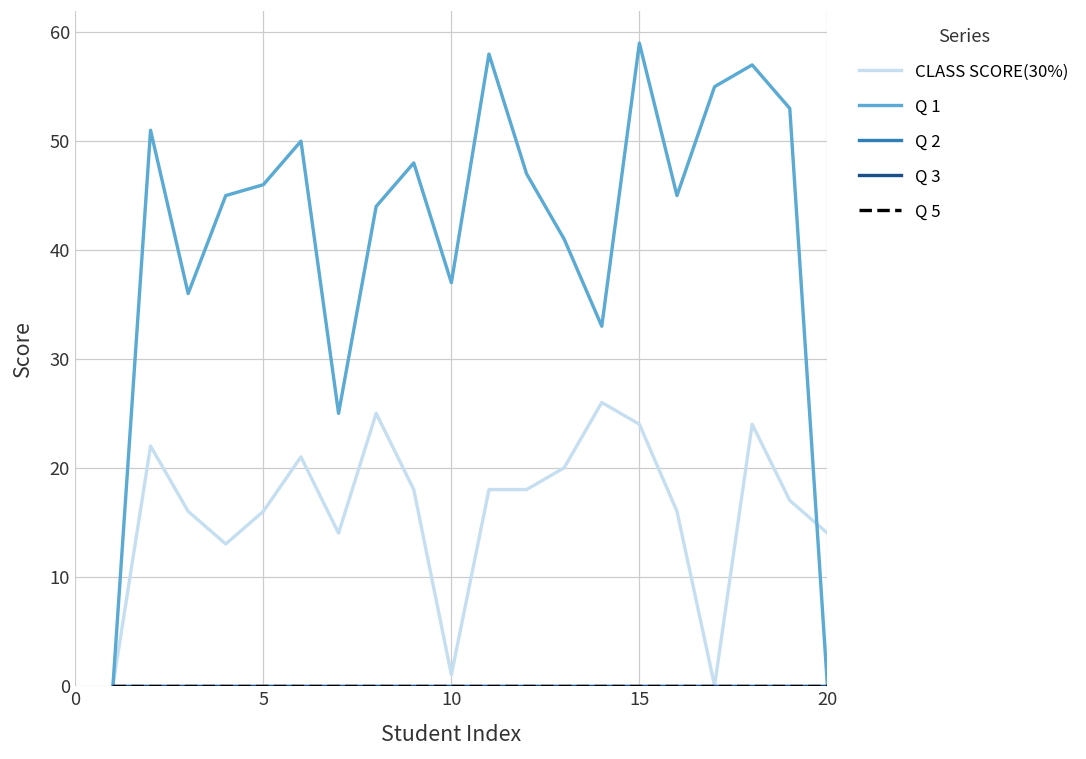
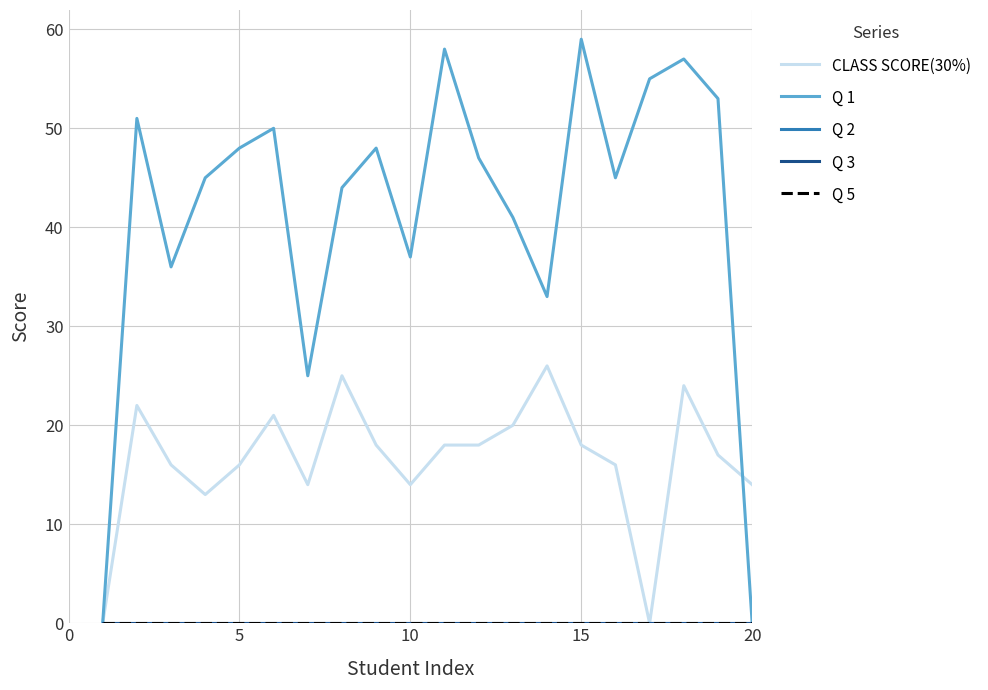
Q 1, 5: 46 -> 48
CLASS SCORE(30%), 10: 1 -> 14
CLASS SCORE(30%), 15: 24 -> 18
